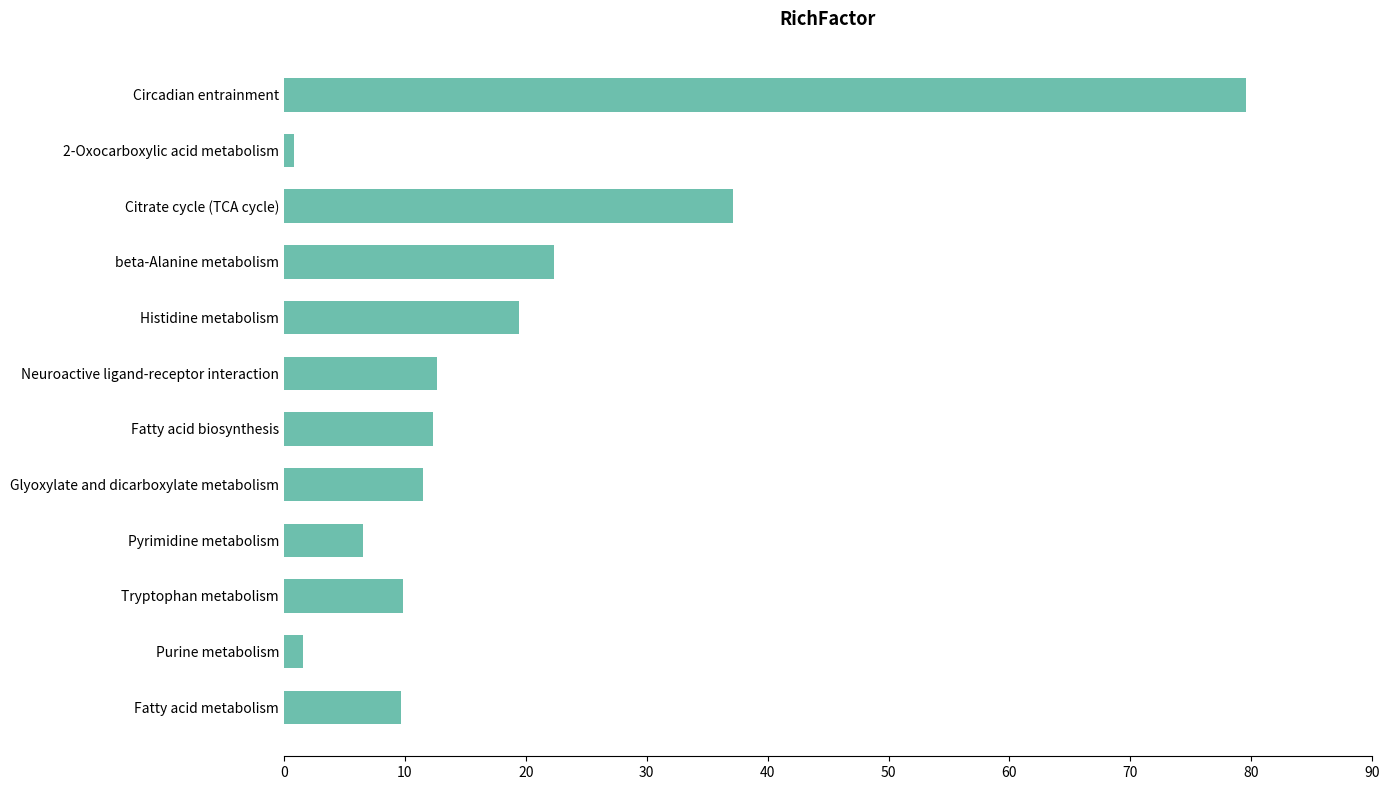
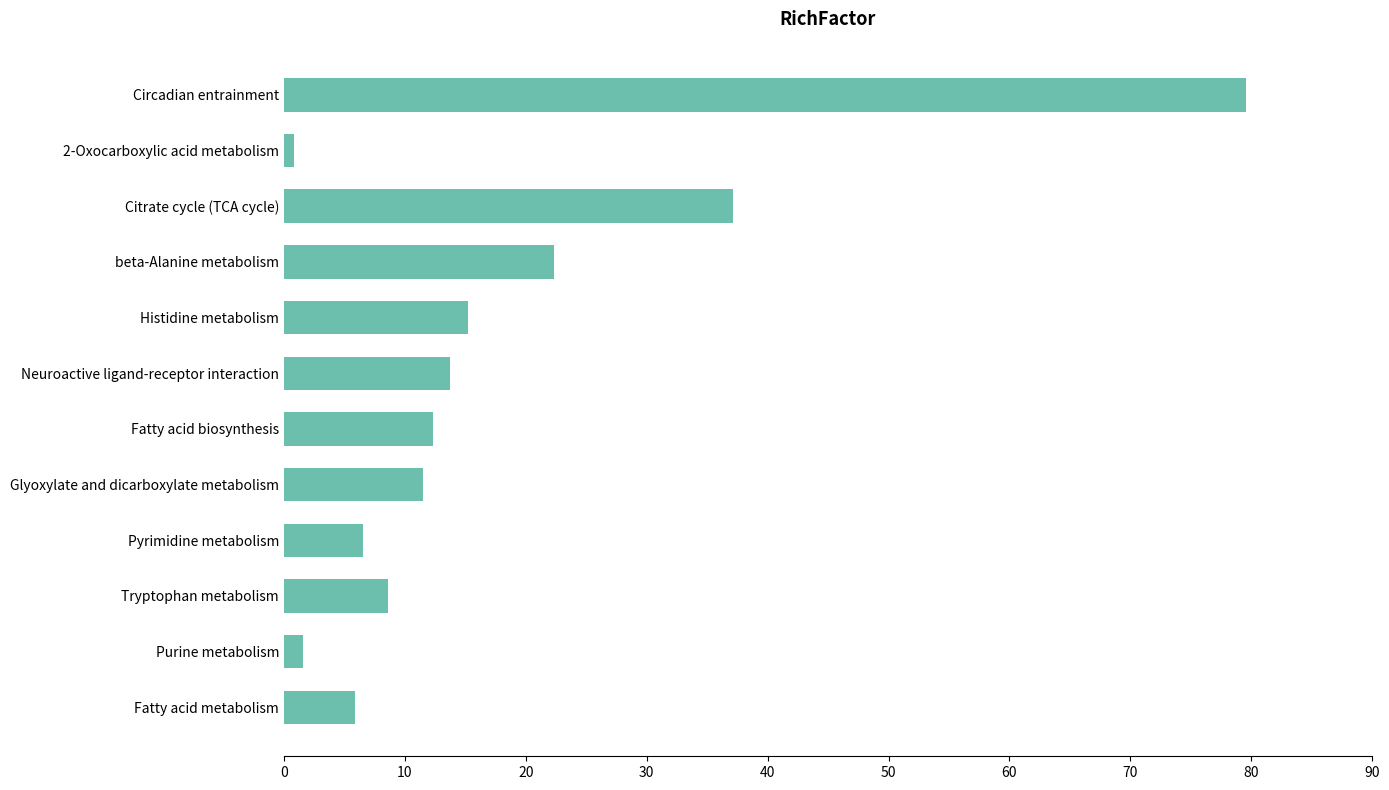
Histidine metabolism: 19.4 -> 15.2
Neuroactive ligand-receptor interaction: 12.6 -> 13.8
Tryptophan metabolism: 9.9 -> 8.6
Fatty acid metabolism: 9.7 -> 5.9
